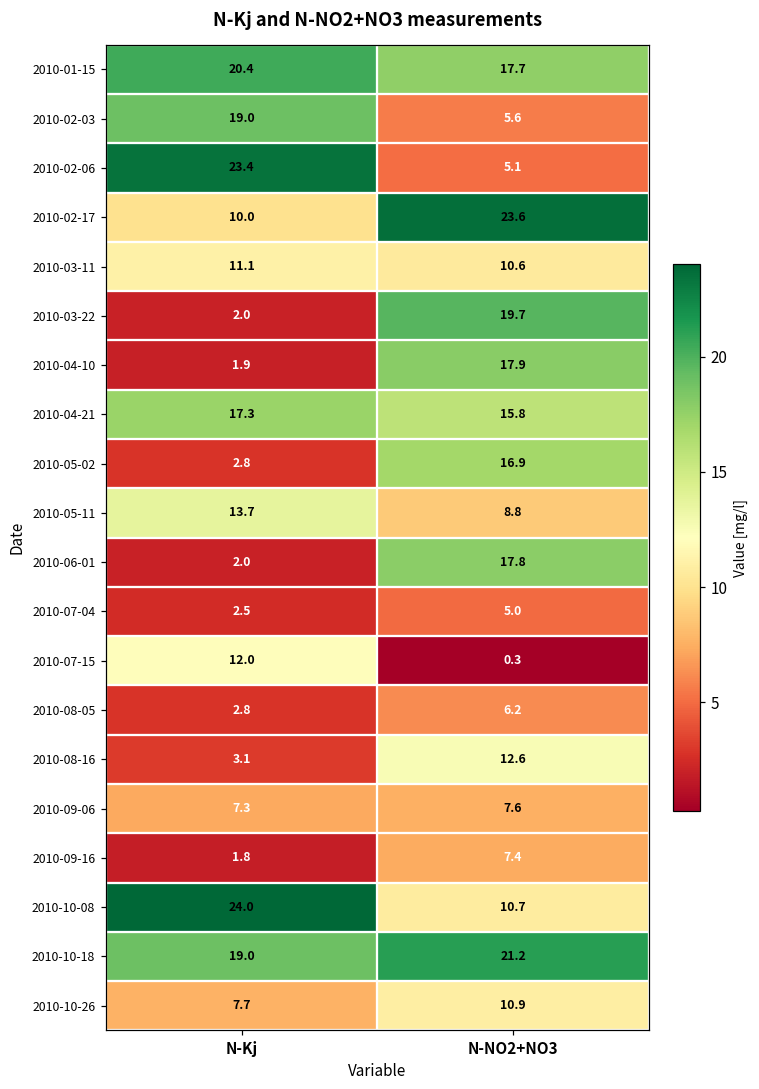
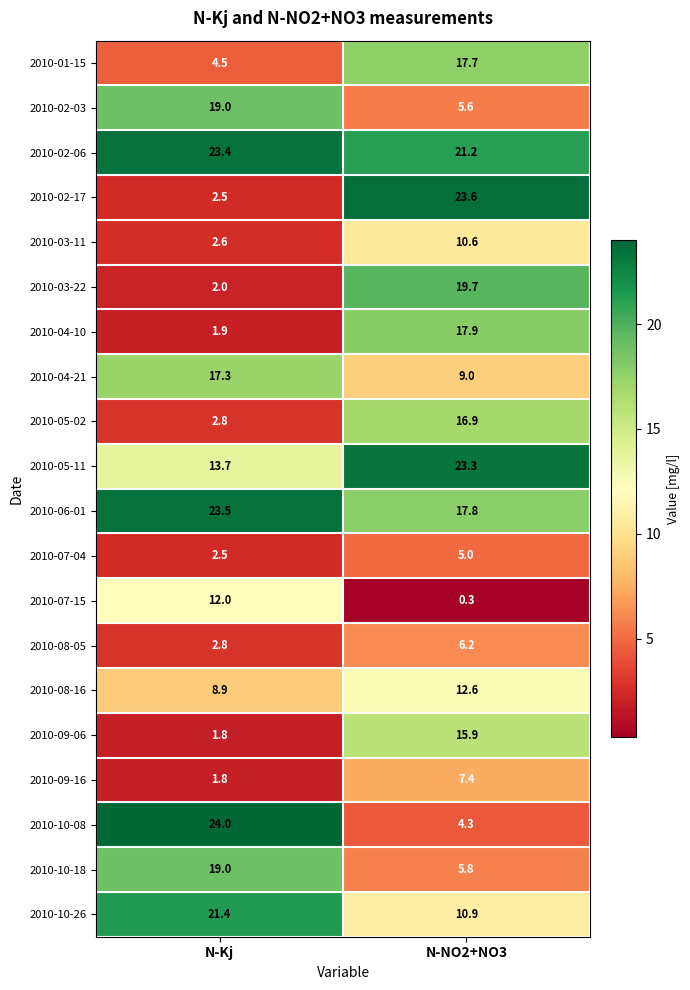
2010-01-15, N-Kj: 20.4 -> 4.5
2010-02-06, N-NO2+NO3: 5.1 -> 21.2
2010-02-17, N-Kj: 10.0 -> 2.5
2010-03-11, N-Kj: 11.1 -> 2.6
2010-04-21, N-NO2+NO3: 15.8 -> 9.0
2010-05-11, N-NO2+NO3: 8.8 -> 23.3
2010-06-01, N-Kj: 2.0 -> 23.5
2010-08-16, N-Kj: 3.1 -> 8.9
2010-09-06, N-Kj: 7.3 -> 1.8
2010-09-06, N-NO2+NO3: 7.6 -> 15.9
2010-10-08, N-NO2+NO3: 10.7 -> 4.3
2010-10-18, N-NO2+NO3: 21.2 -> 5.8
2010-10-26, N-Kj: 7.7 -> 21.4
